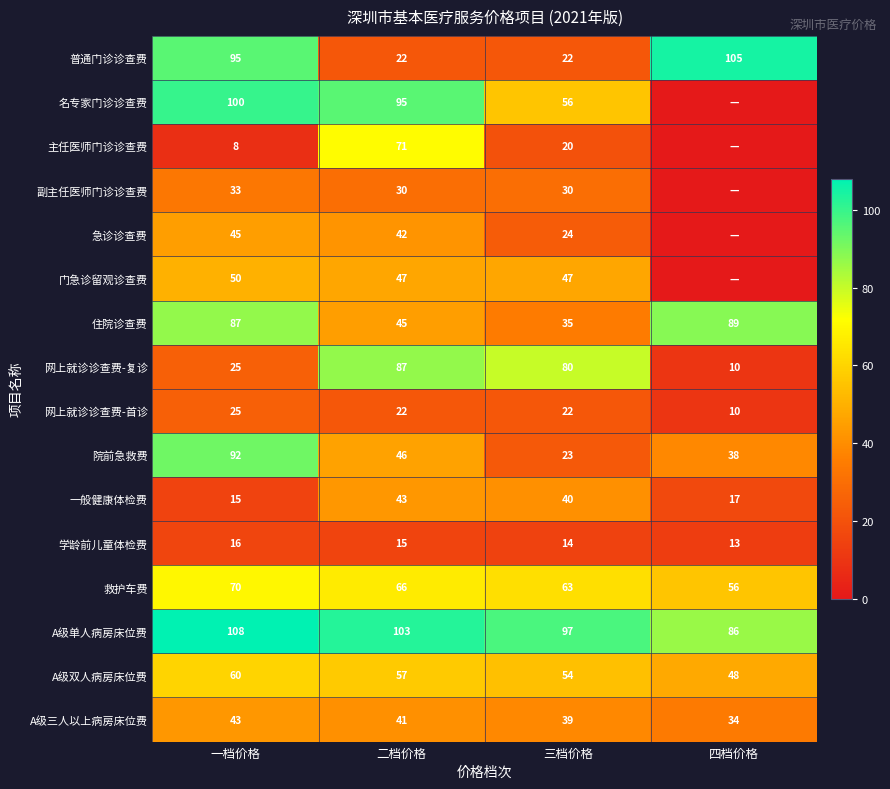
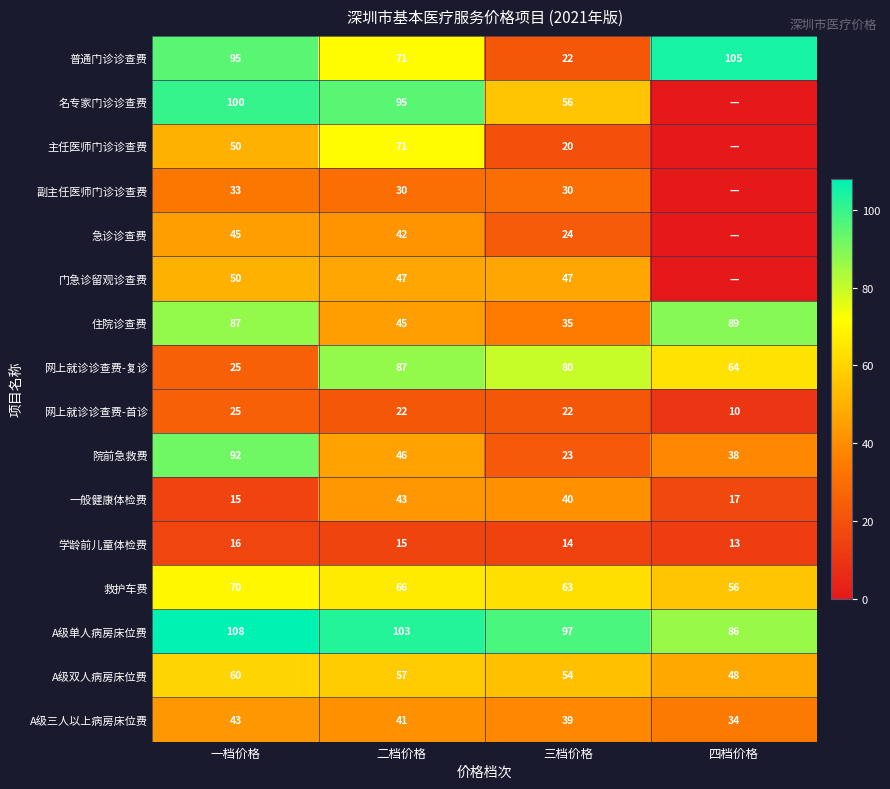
普通门诊诊查费, 二档价格: 22 -> 71
主任医师门诊诊查费, 一档价格: 8 -> 50
网上就诊诊查费-复诊, 四档价格: 10 -> 64
